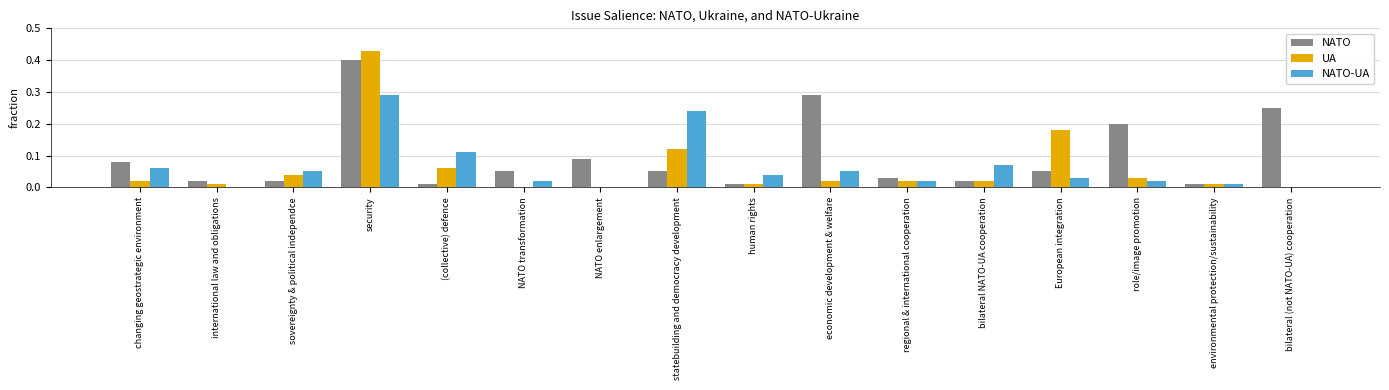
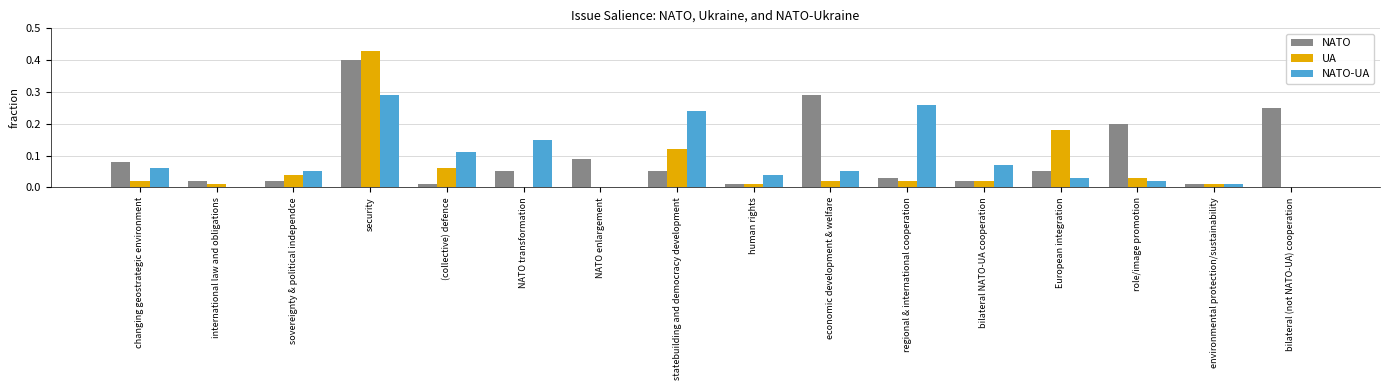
NATO-UA, NATO transformation: 0.02 -> 0.15
NATO-UA, regional & international cooperation: 0.02 -> 0.26
